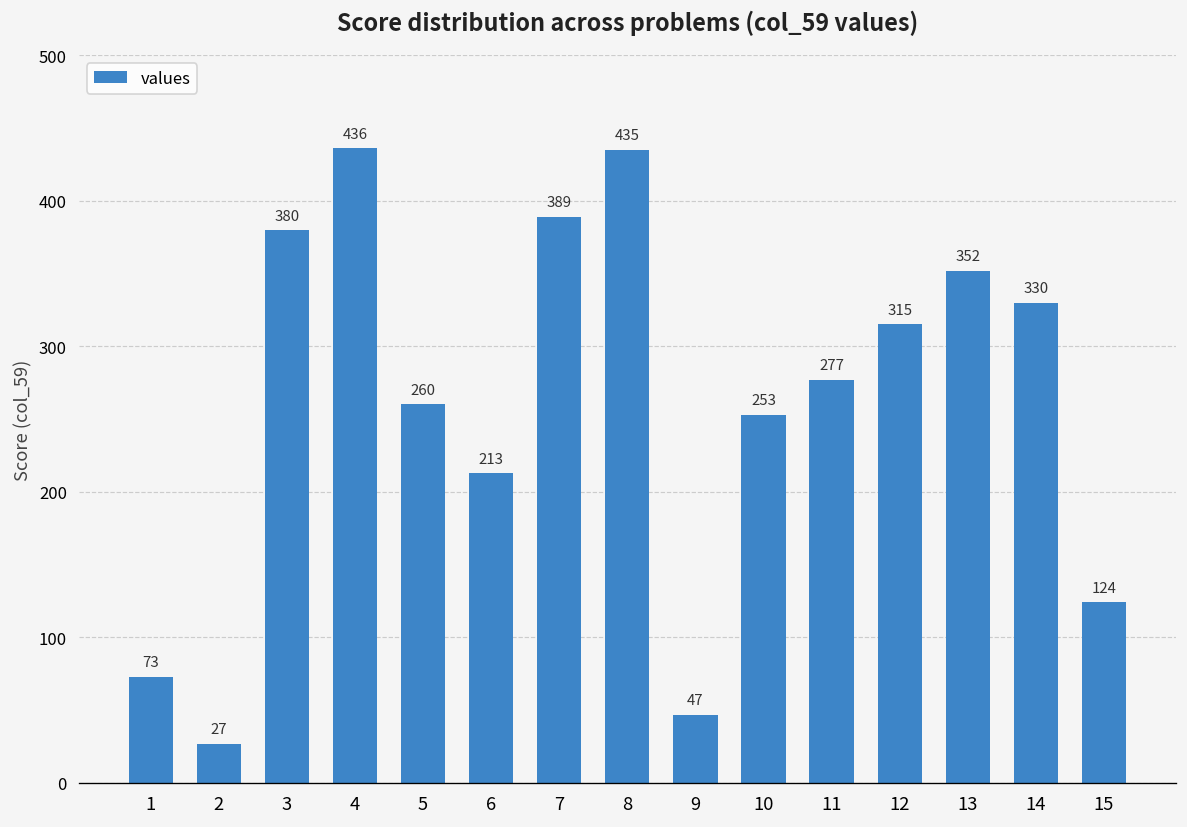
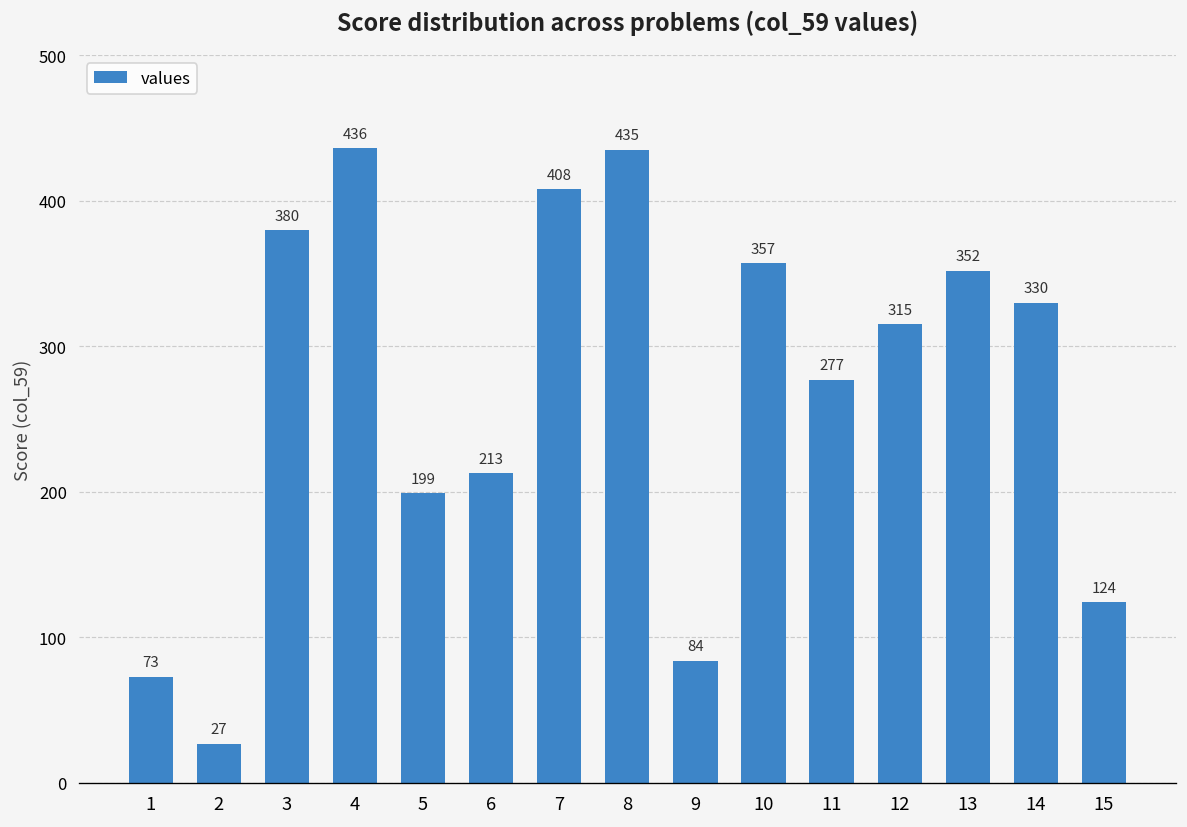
5: 260 -> 199
7: 389 -> 408
9: 47 -> 84
10: 253 -> 357
